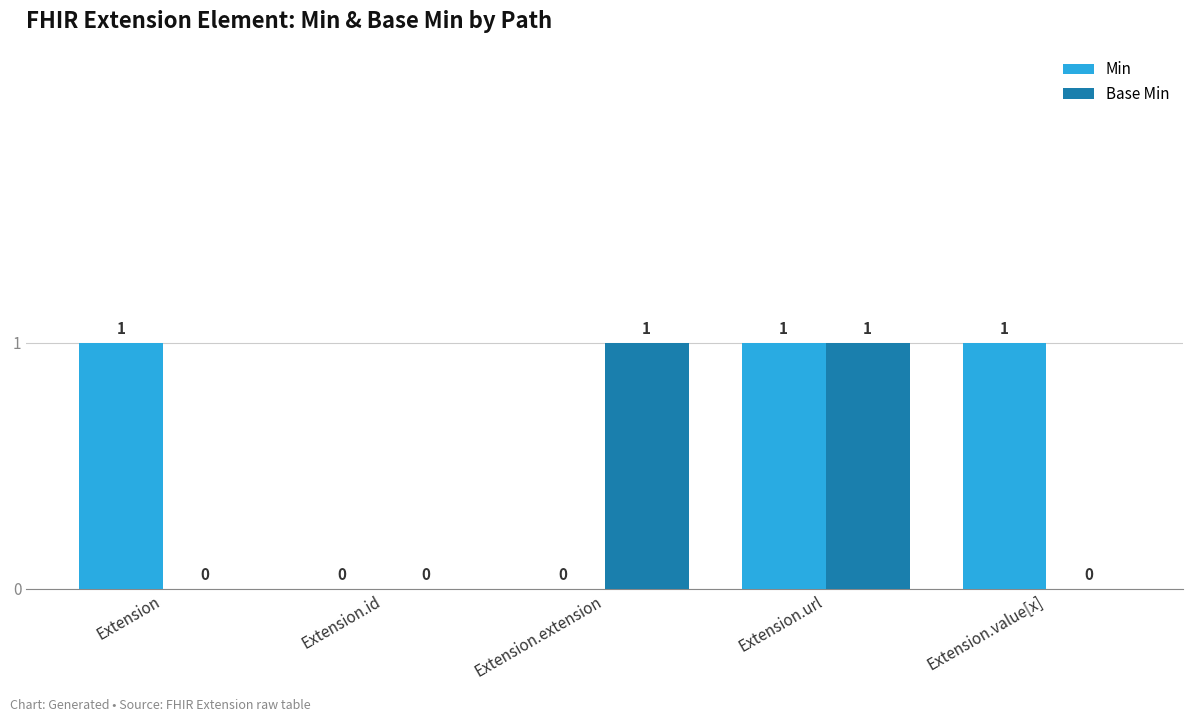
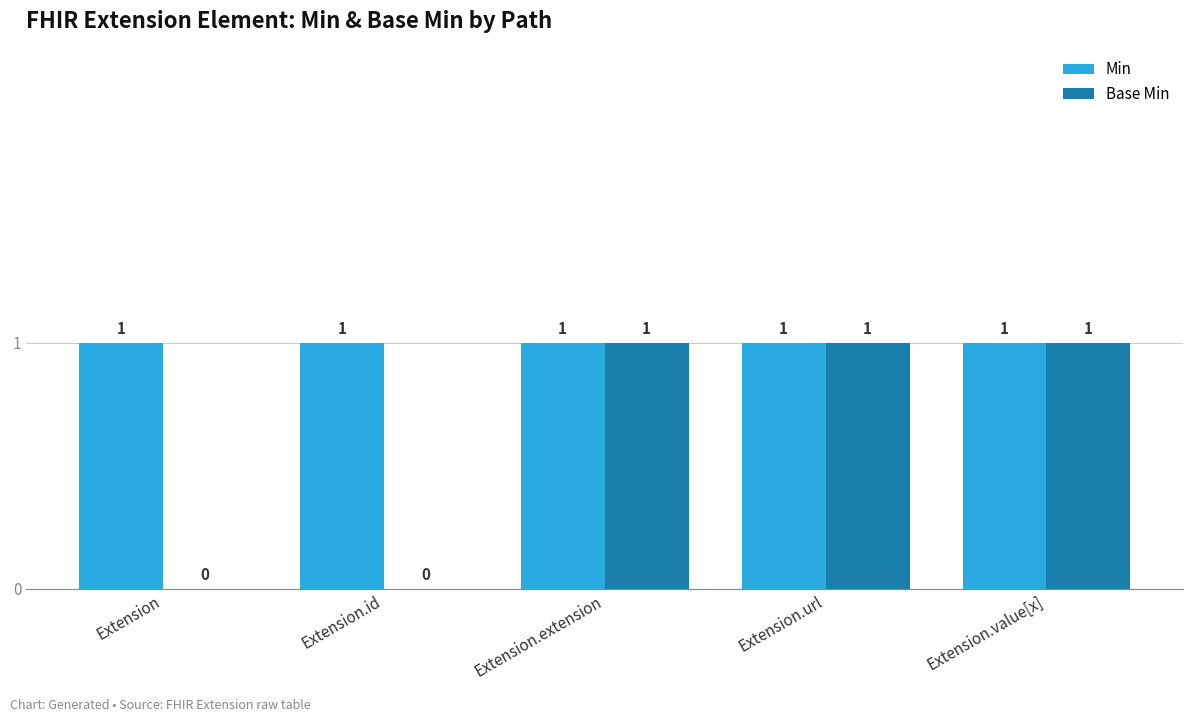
Min, Extension.id: 0 -> 1
Min, Extension.extension: 0 -> 1
Base Min, Extension.value[x]: 0 -> 1
